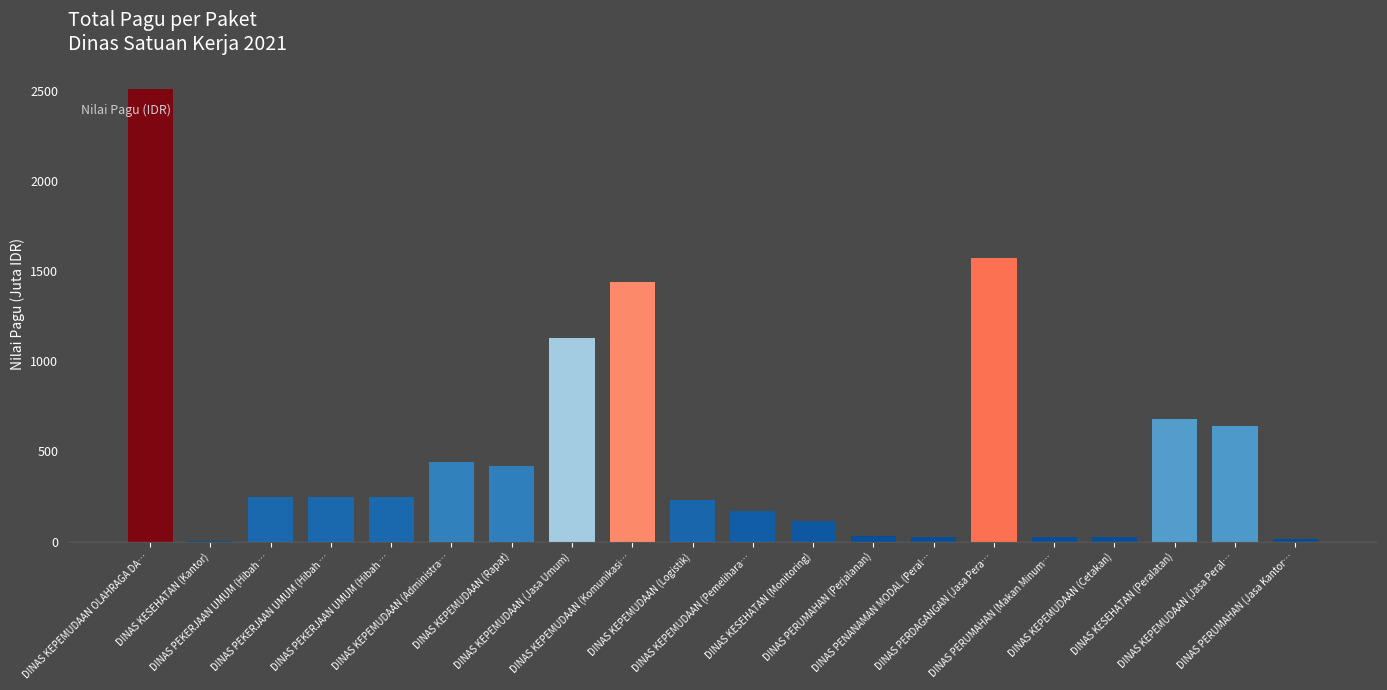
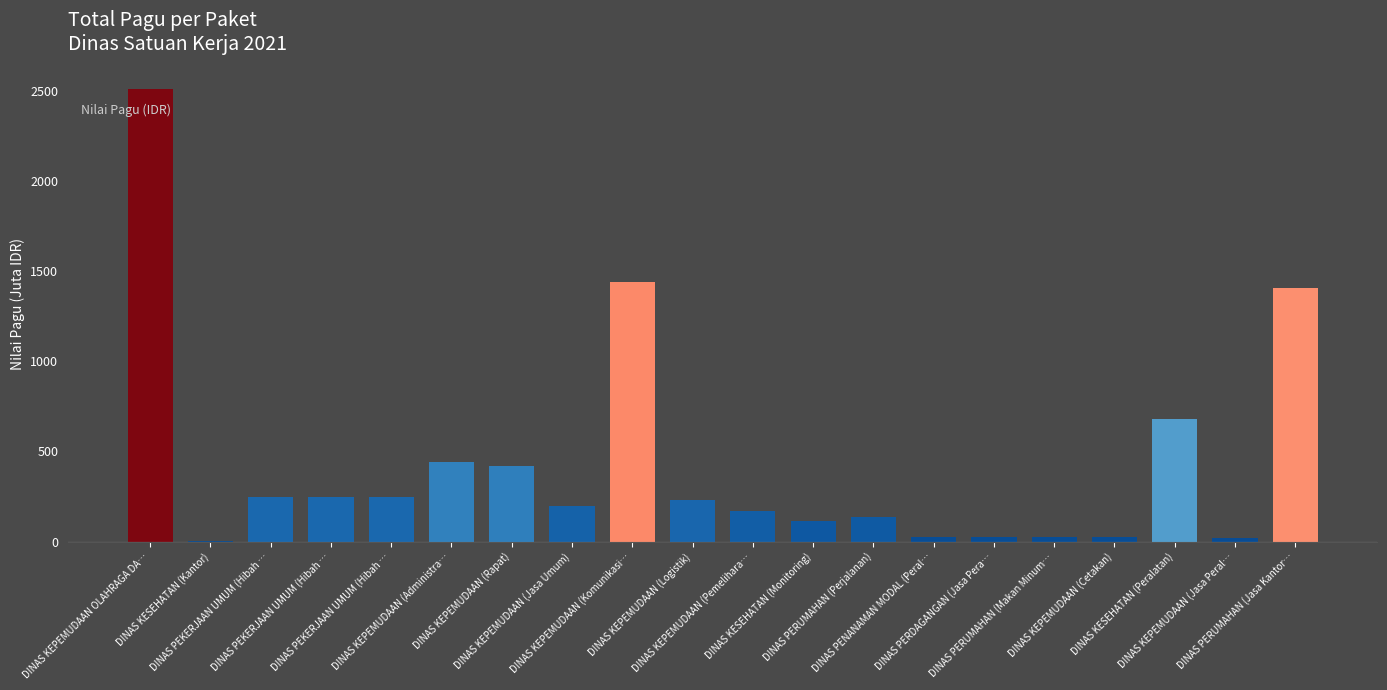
DINAS KEPEMUDAAN (Jasa Umum): 1130 -> 200
DINAS PERUMAHAN (Perjalanan): 30 -> 130
DINAS PERDAGANGAN (Jasa Pera…: 1570 -> 20
DINAS KEPEMUDAAN (Jasa Peral…: 640 -> 20
DINAS PERUMAHAN (Jasa Kantor…: 20 -> 1410
